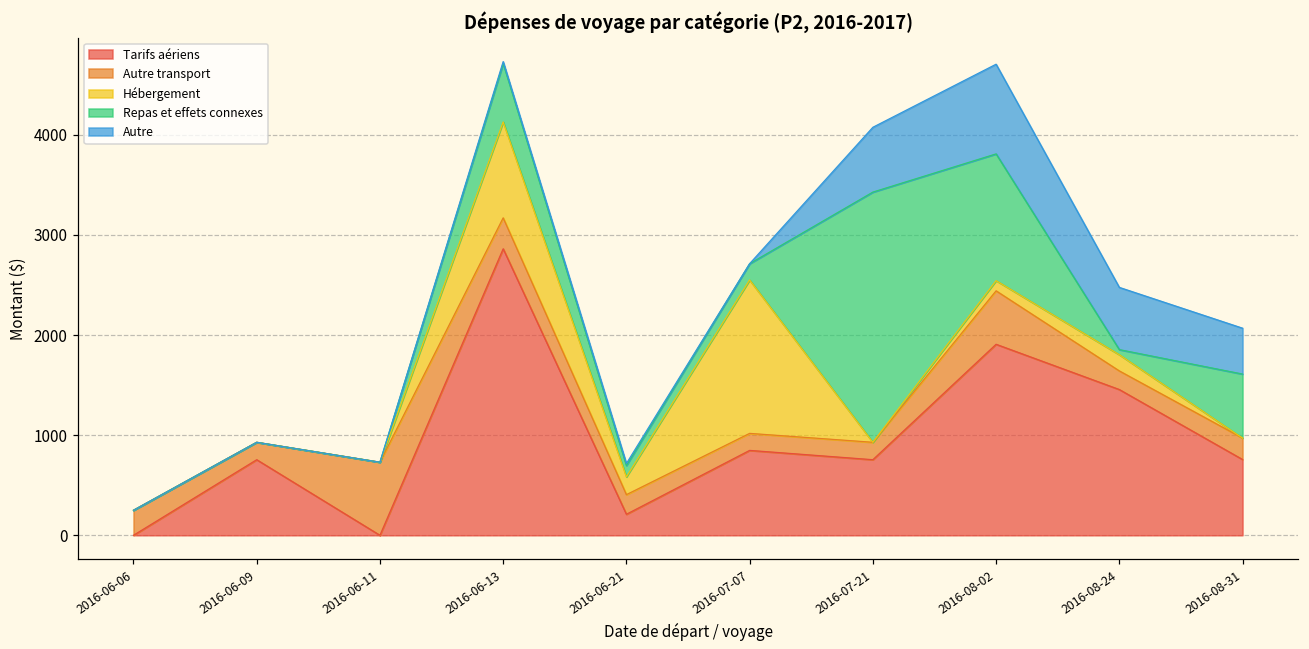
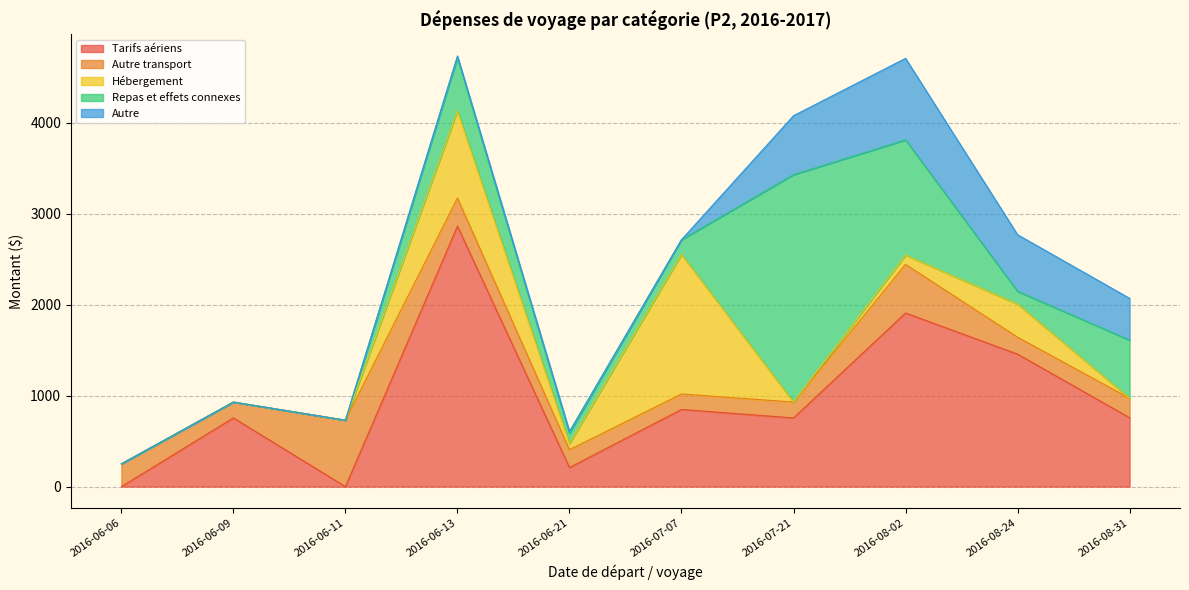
Hébergement, 2016-06-21: 200 -> 100
Hébergement, 2016-08-24: 200 -> 400
Repas et effets connexes, 2016-08-24: 50 -> 140
